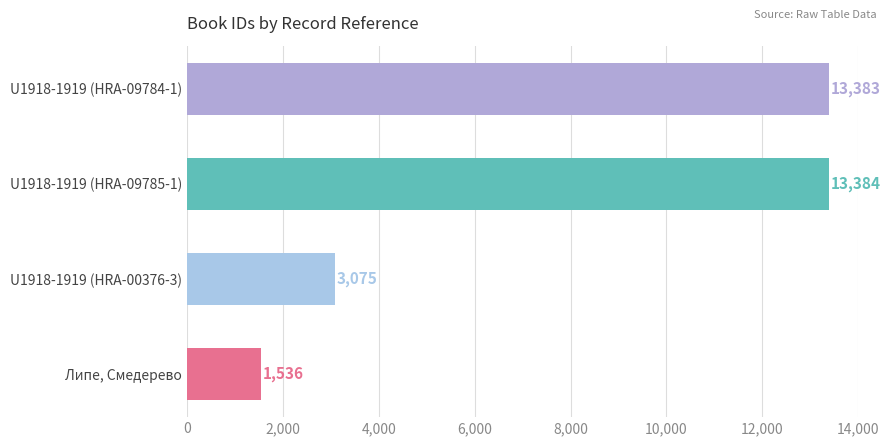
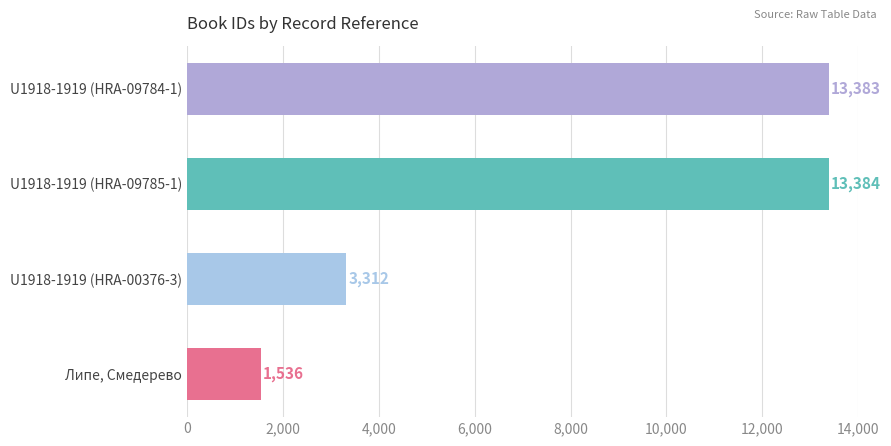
U1918-1919 (HRA-00376-3): 3,075 -> 3,312
